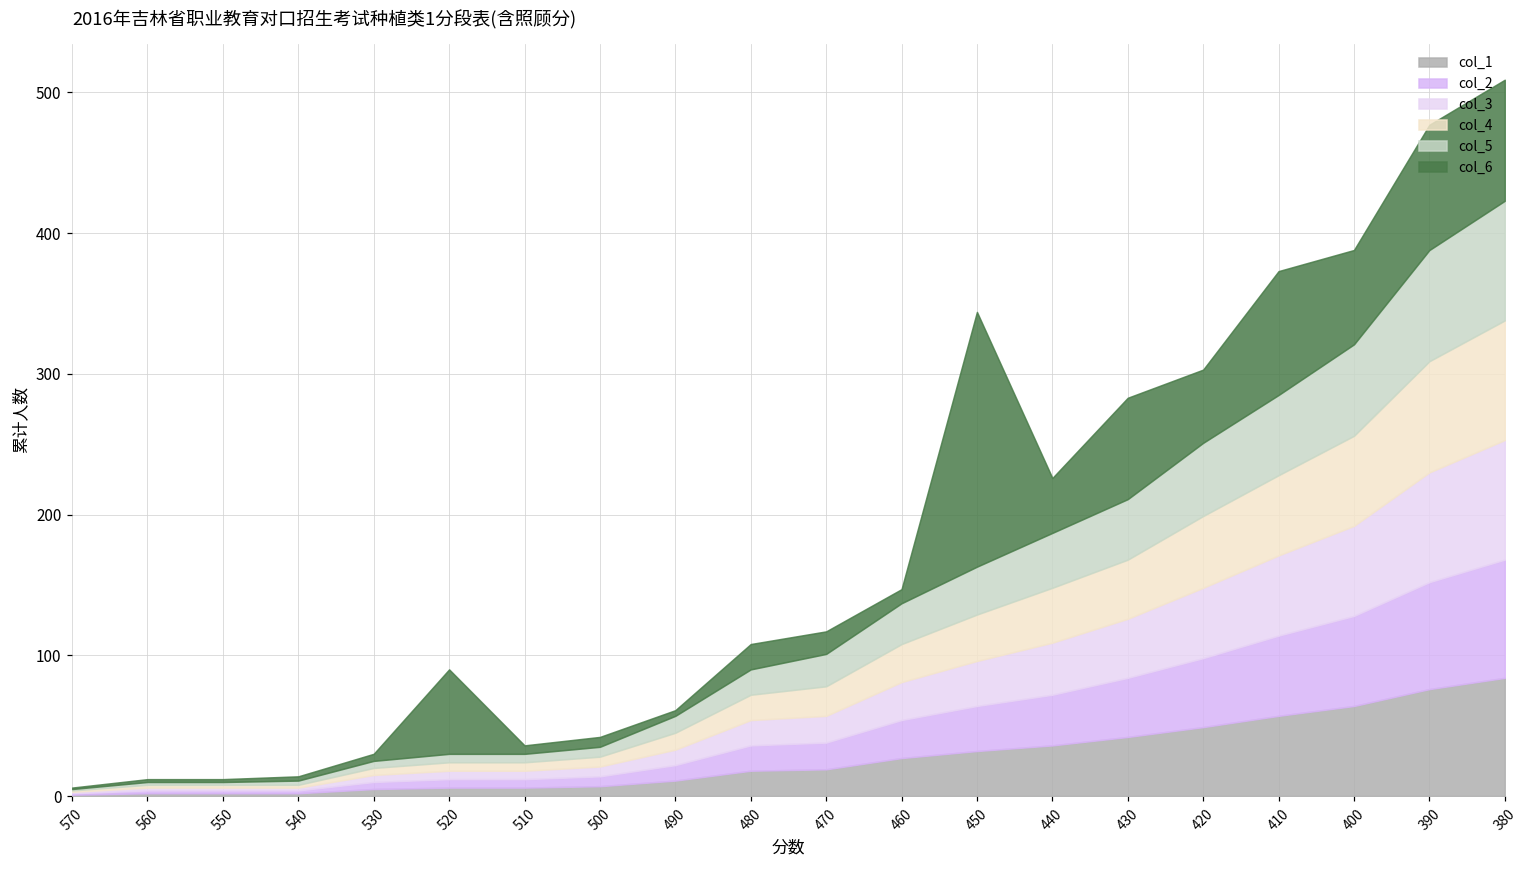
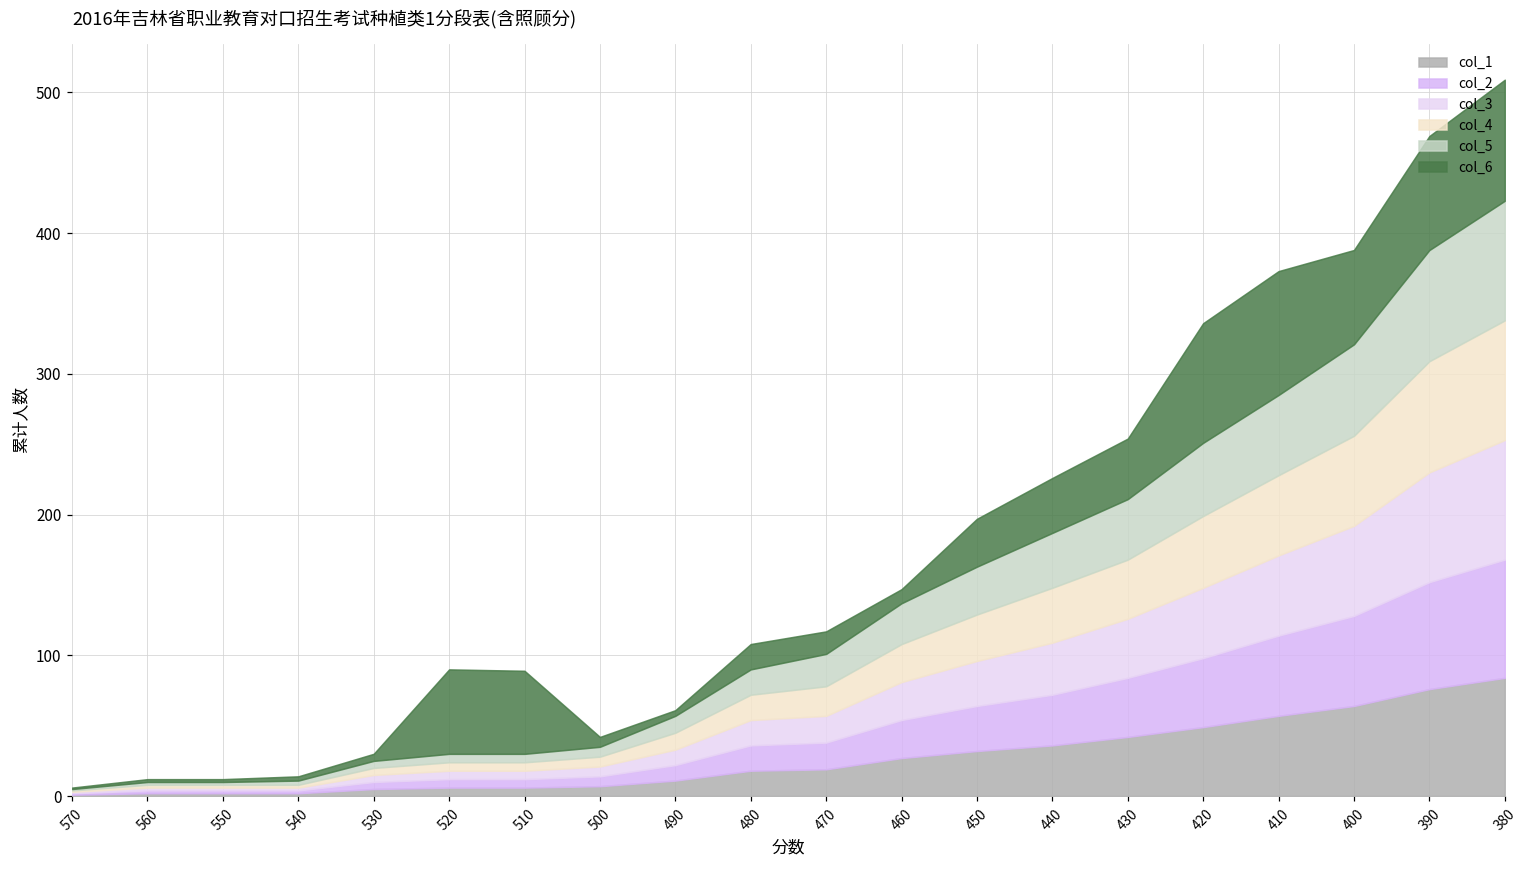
col_6, 510: 6 -> 59
col_6, 450: 181 -> 34
col_6, 430: 72 -> 43
col_6, 420: 52 -> 85
col_6, 390: 89 -> 81
